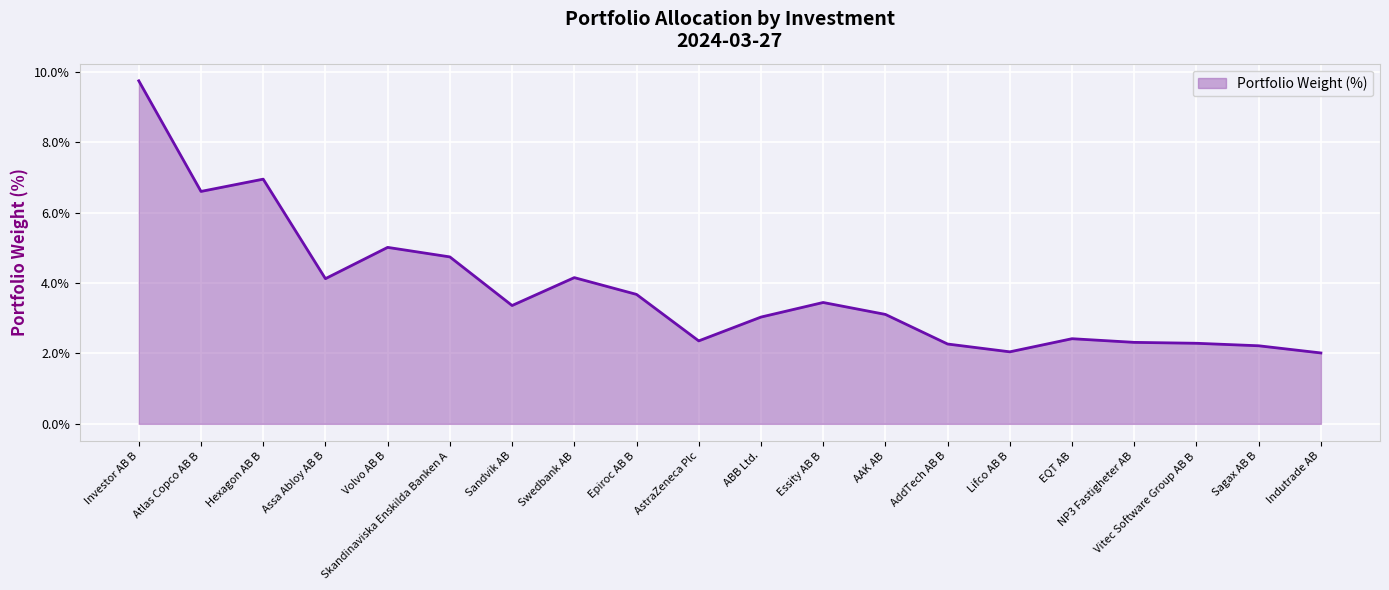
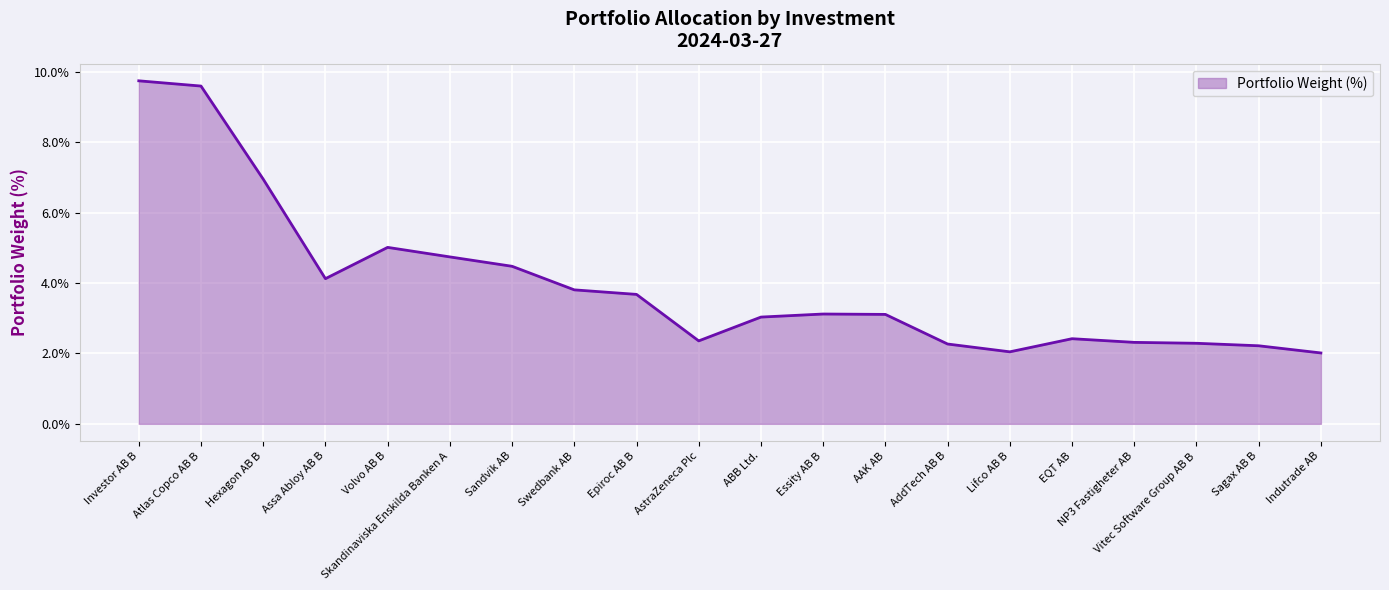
Atlas Copco AB B: 6.6% -> 9.6%
Sandvik AB: 3.4% -> 4.5%
Swedbank AB: 4.2% -> 3.8%
Essity AB B: 3.5% -> 3.1%
